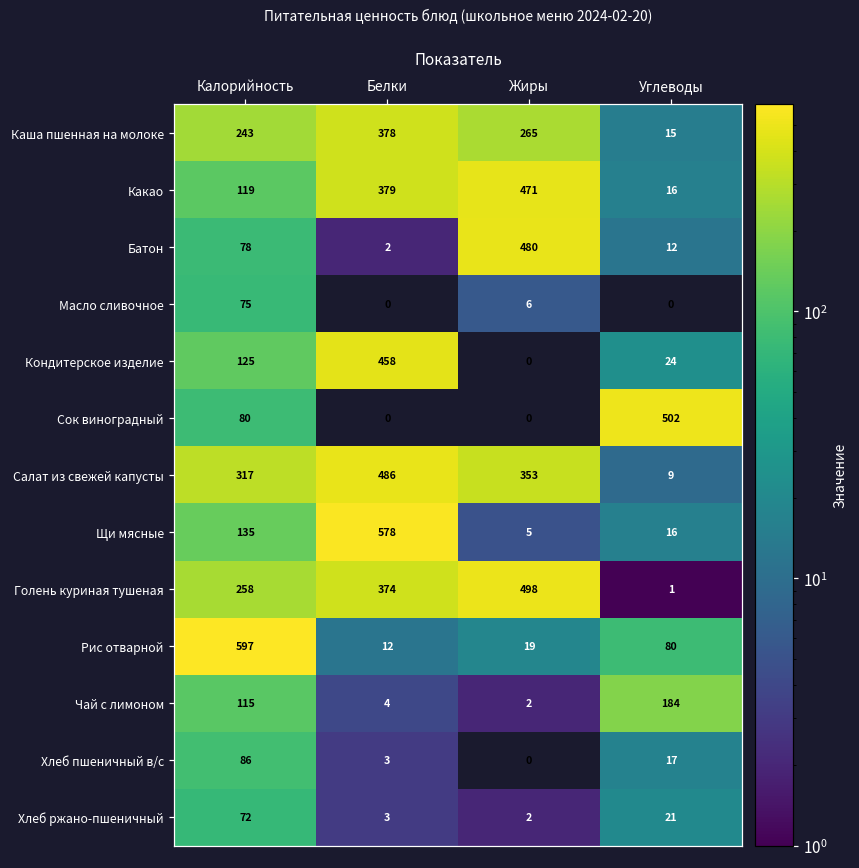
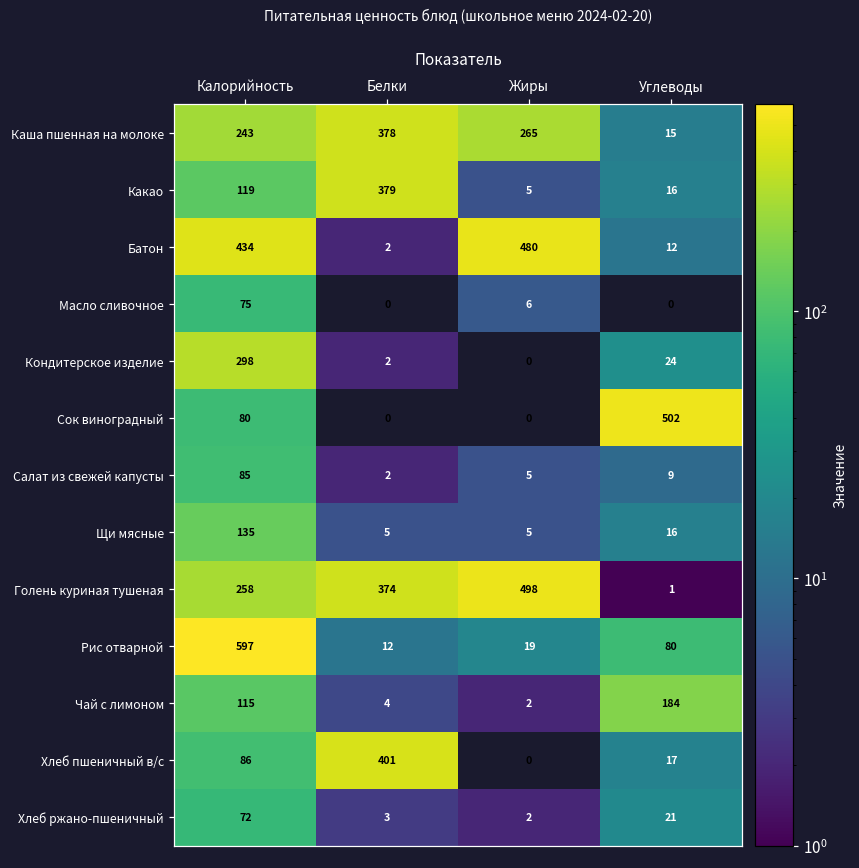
Какао, Жиры: 471 -> 5
Батон, Калорийность: 78 -> 434
Кондитерское изделие, Калорийность: 125 -> 298
Кондитерское изделие, Белки: 458 -> 2
Салат из свежей капусты, Калорийность: 317 -> 85
Салат из свежей капусты, Белки: 486 -> 2
Салат из свежей капусты, Жиры: 353 -> 5
Щи мясные, Белки: 578 -> 5
Хлеб пшеничный в/с, Белки: 3 -> 401
